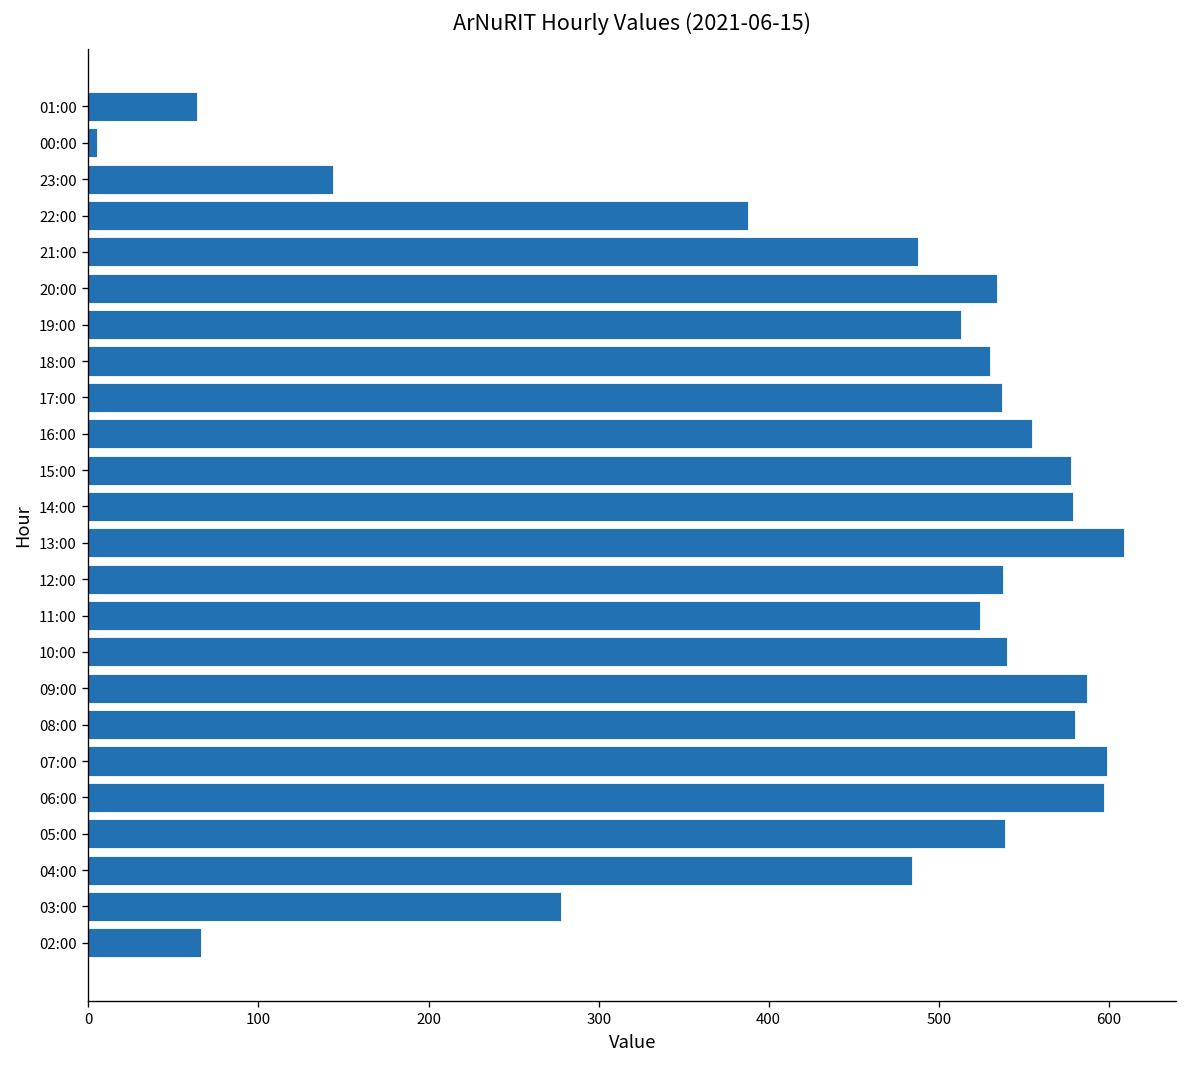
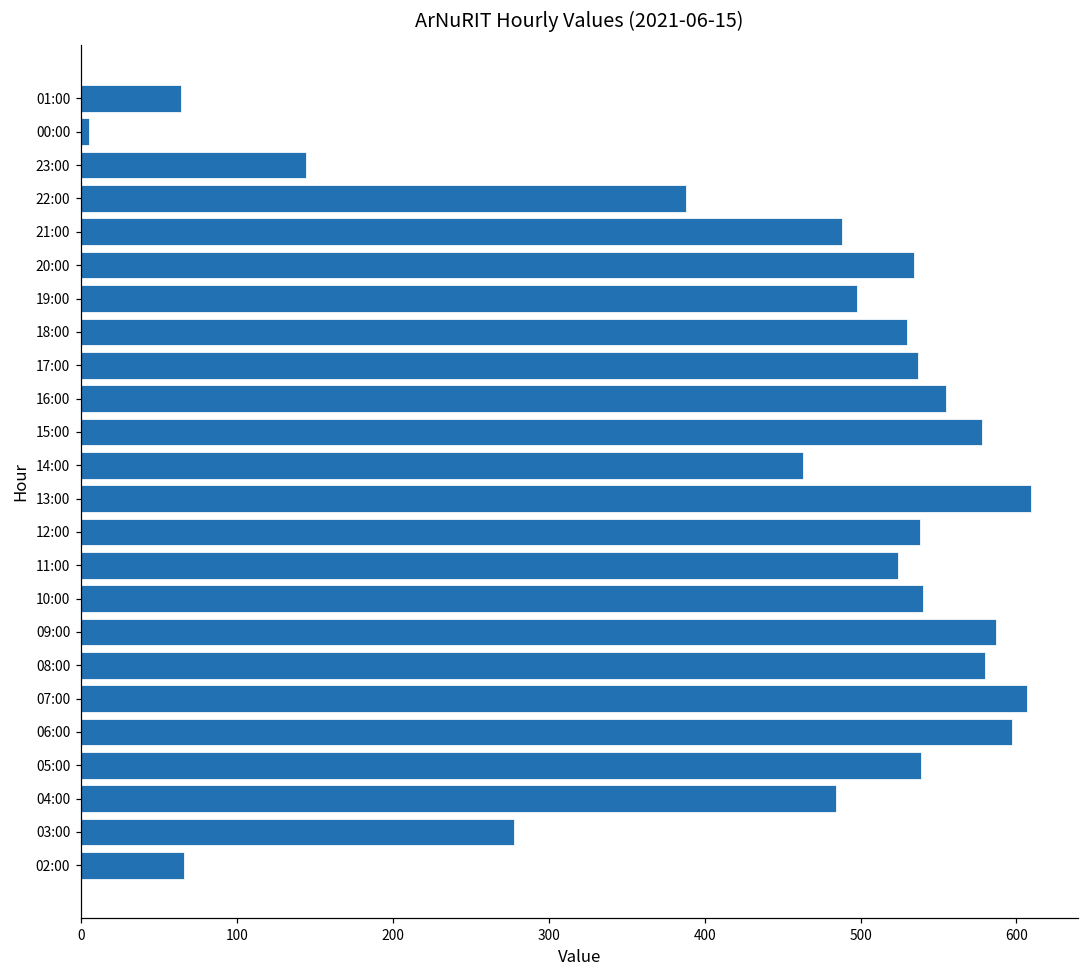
19:00: 513 -> 498
14:00: 579 -> 463
07:00: 599 -> 607
